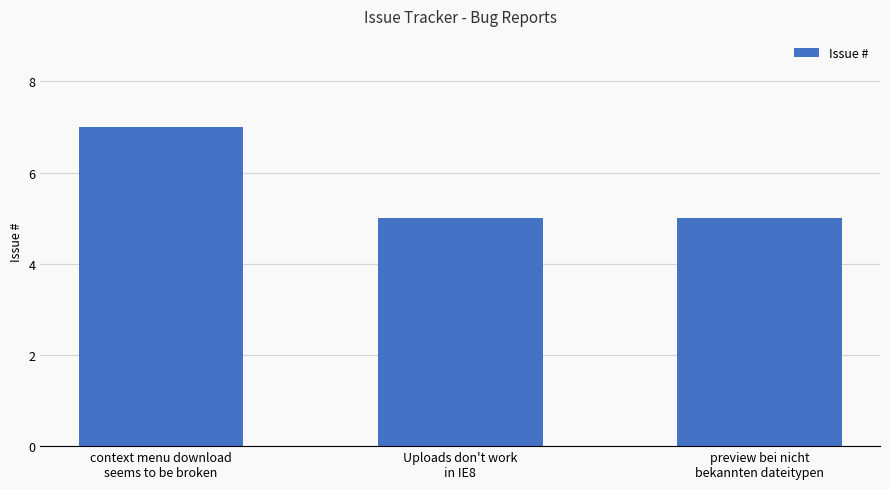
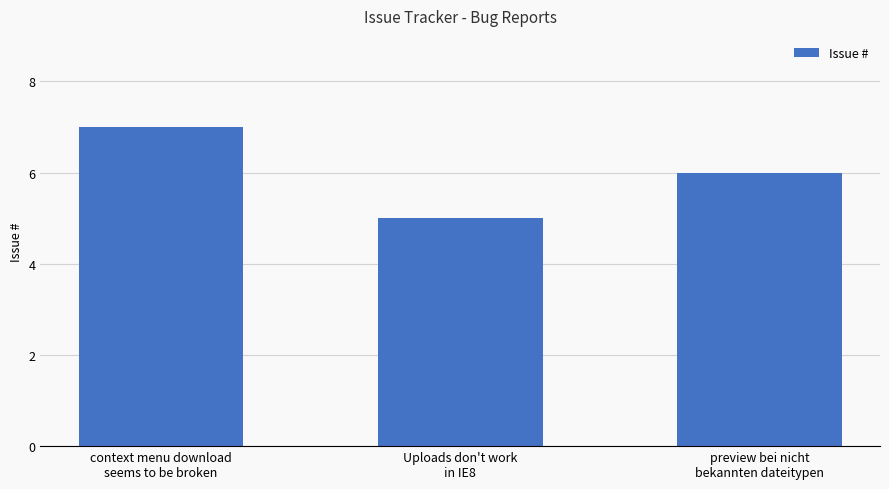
preview bei nicht bekannten dateitypen: 5 -> 6
